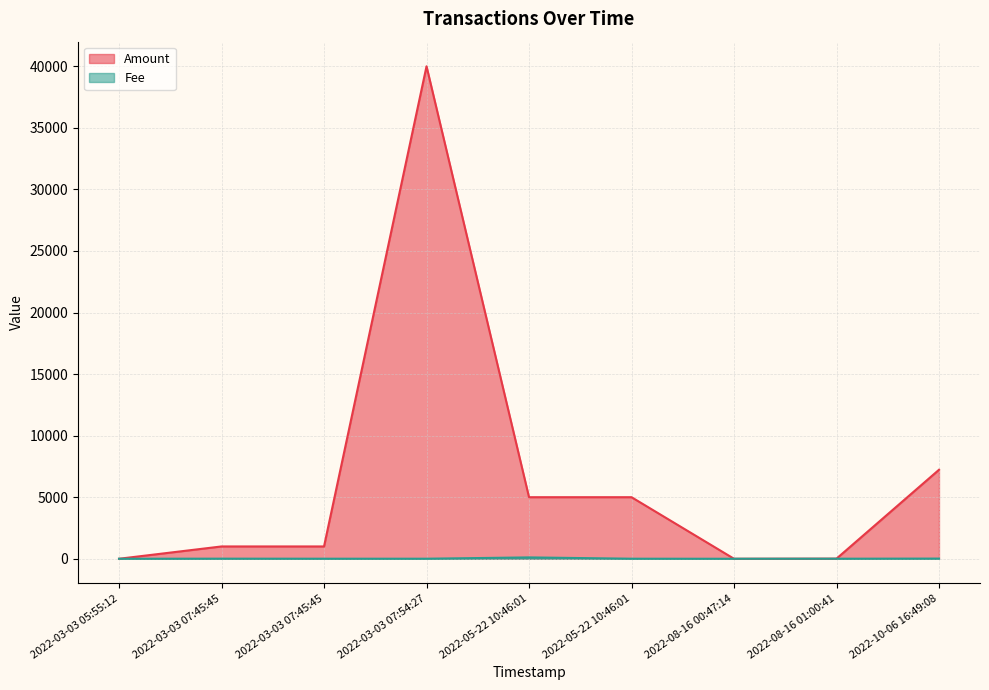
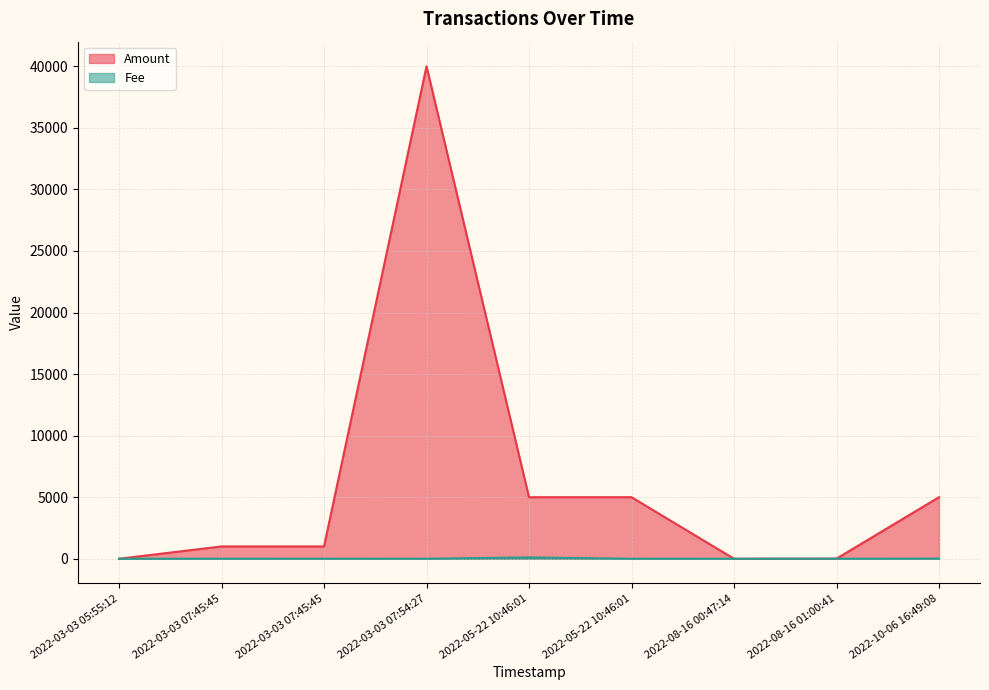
Amount, 2022-10-06 16:49:08: 7200 -> 5000
